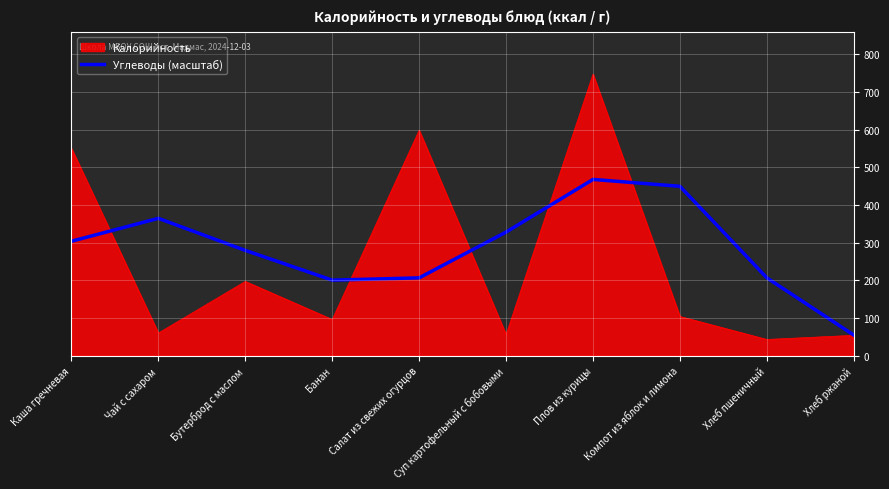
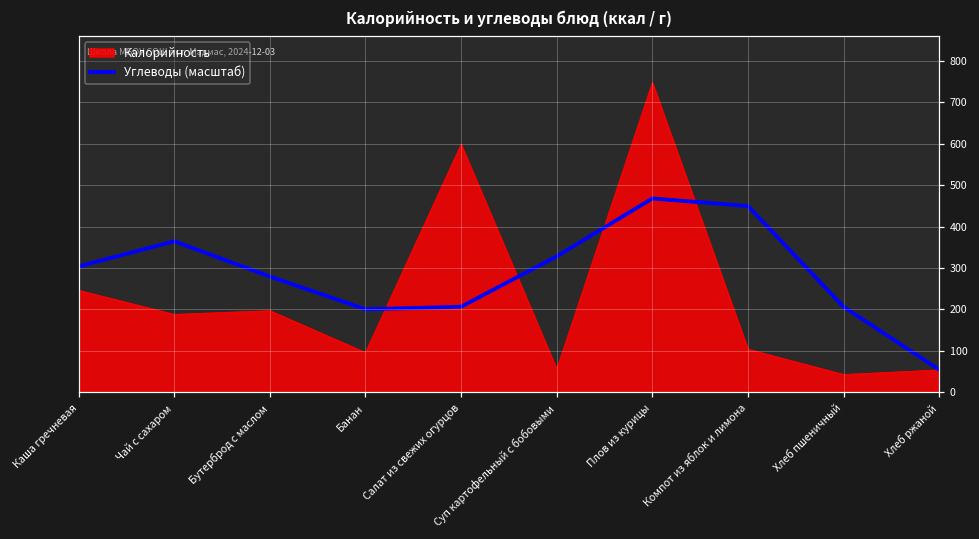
Калорийность, Каша гречневая: 550 -> 250
Калорийность, Чай с сахаром: 60 -> 190
